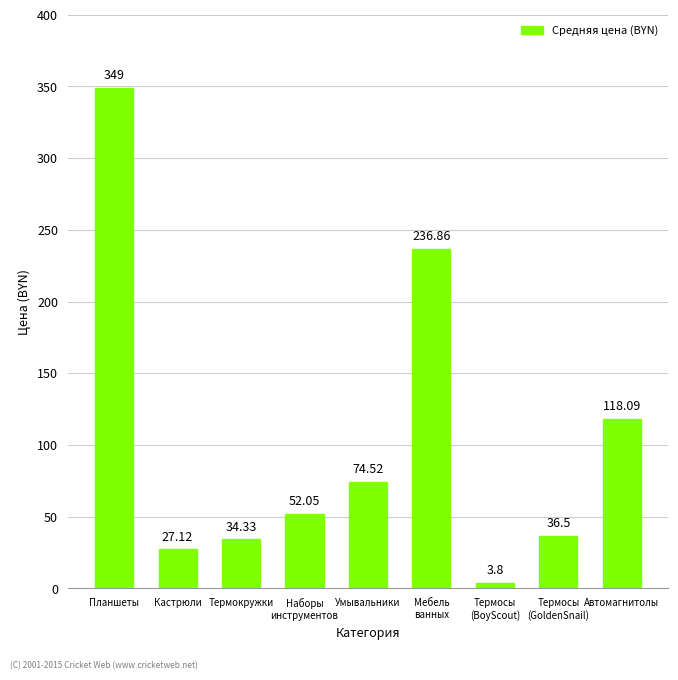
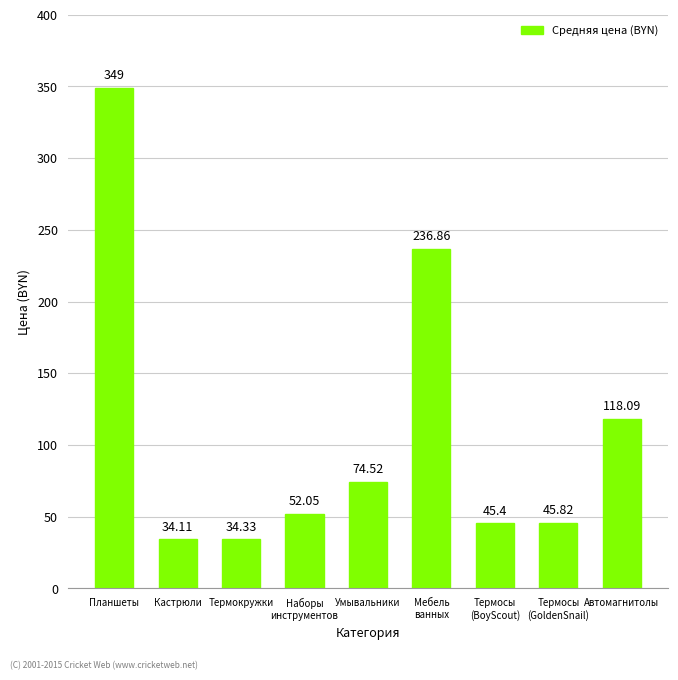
Кастрюли: 27.12 -> 34.11
Термосы (BoyScout): 3.8 -> 45.4
Термосы (GoldenSnail): 36.5 -> 45.82
